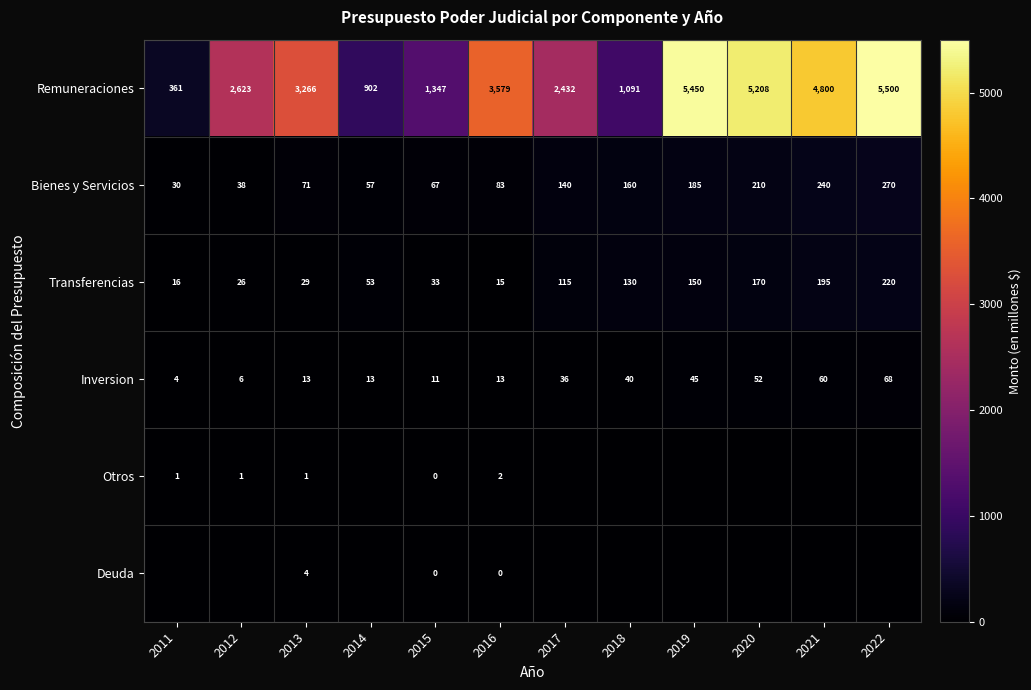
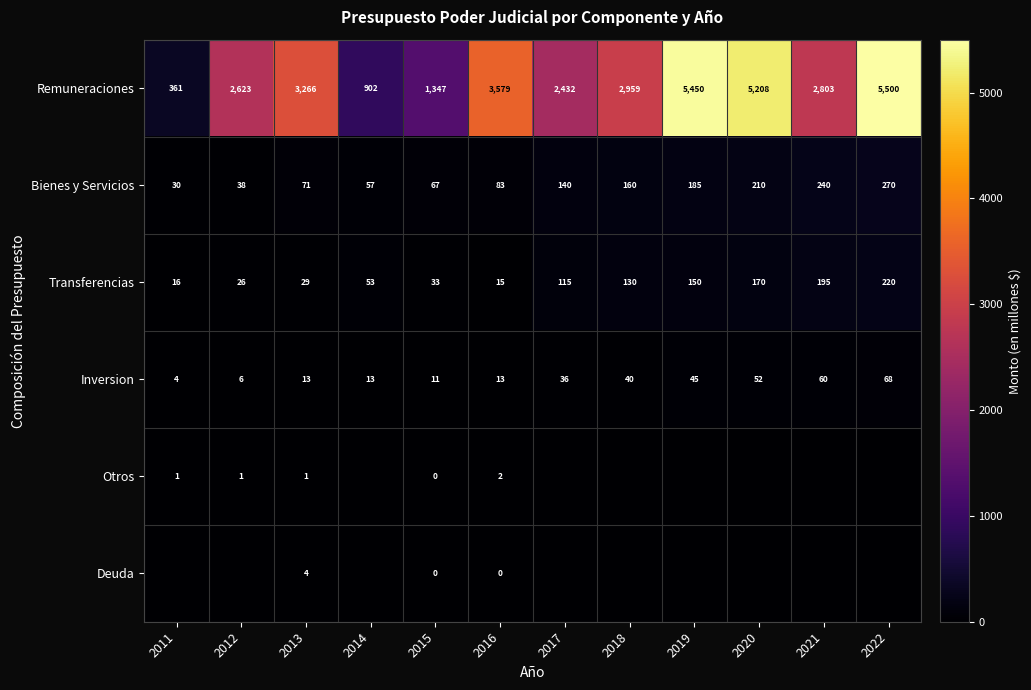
Remuneraciones, 2018: 1,091 -> 2,959
Remuneraciones, 2021: 4,800 -> 2,803
